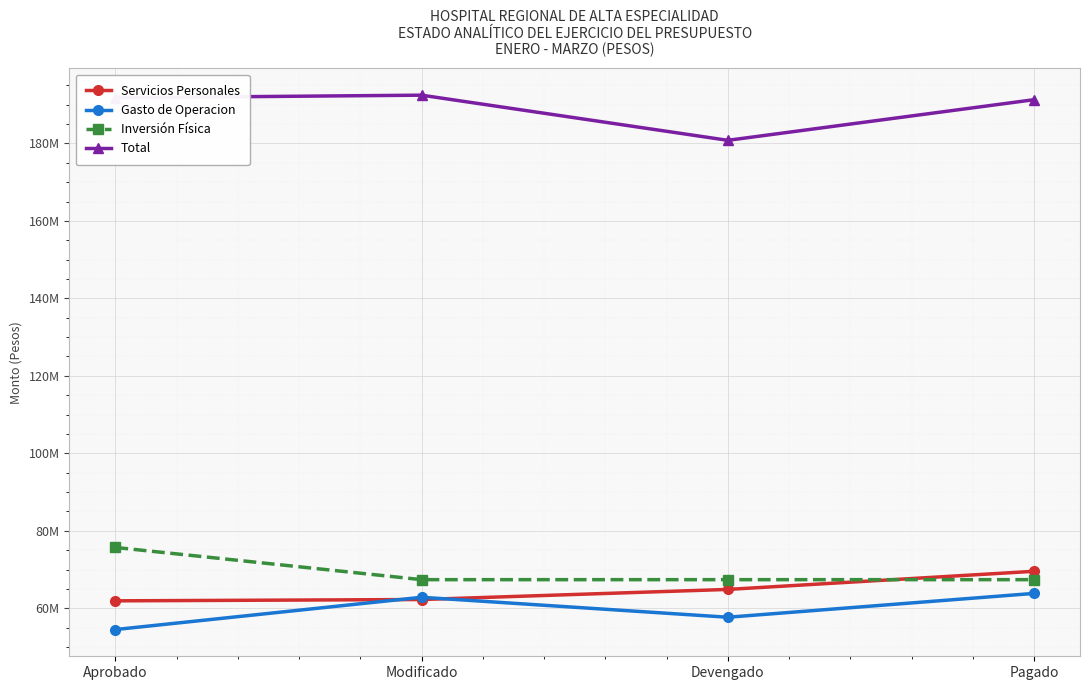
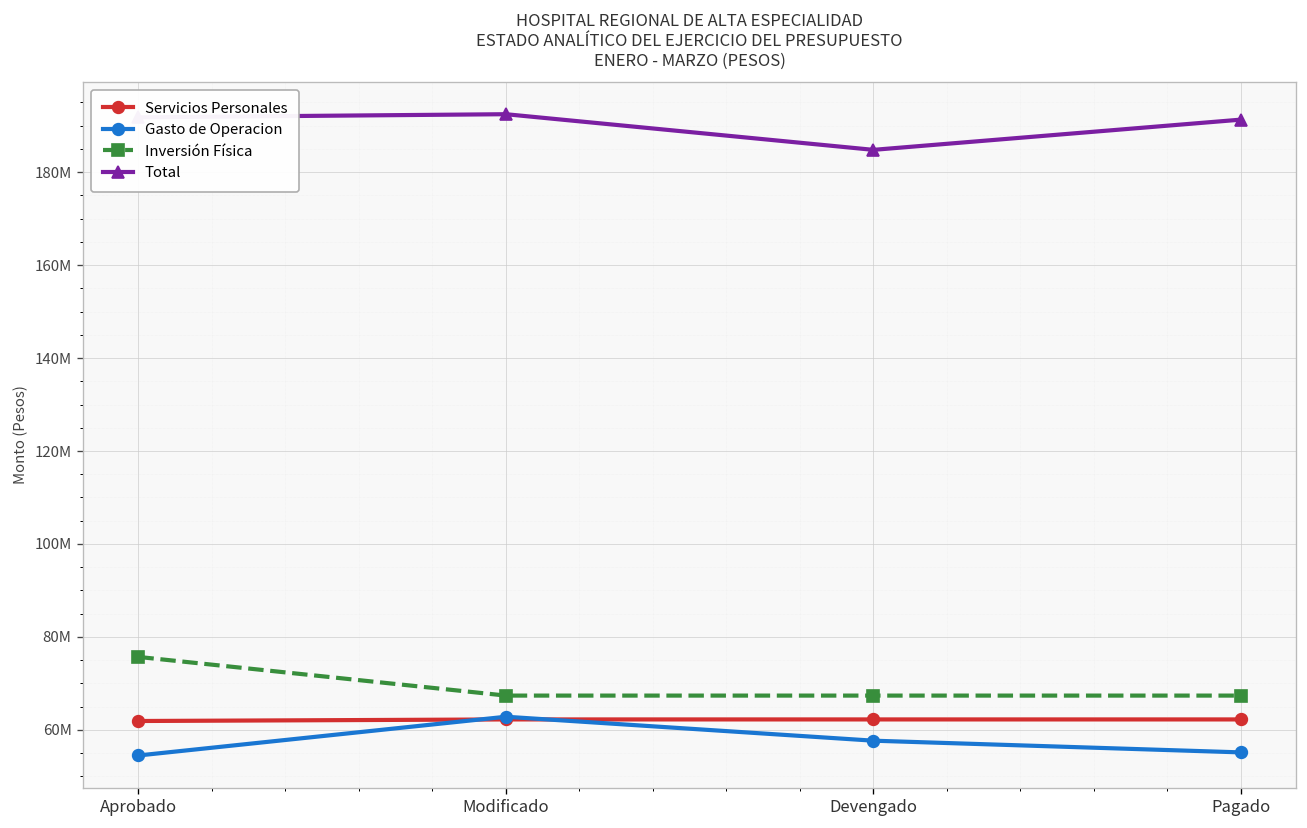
Servicios Personales, Devengado: 65000000 -> 62000000
Total, Devengado: 181000000 -> 185000000
Servicios Personales, Pagado: 70000000 -> 62000000
Gasto de Operacion, Pagado: 64000000 -> 55000000
